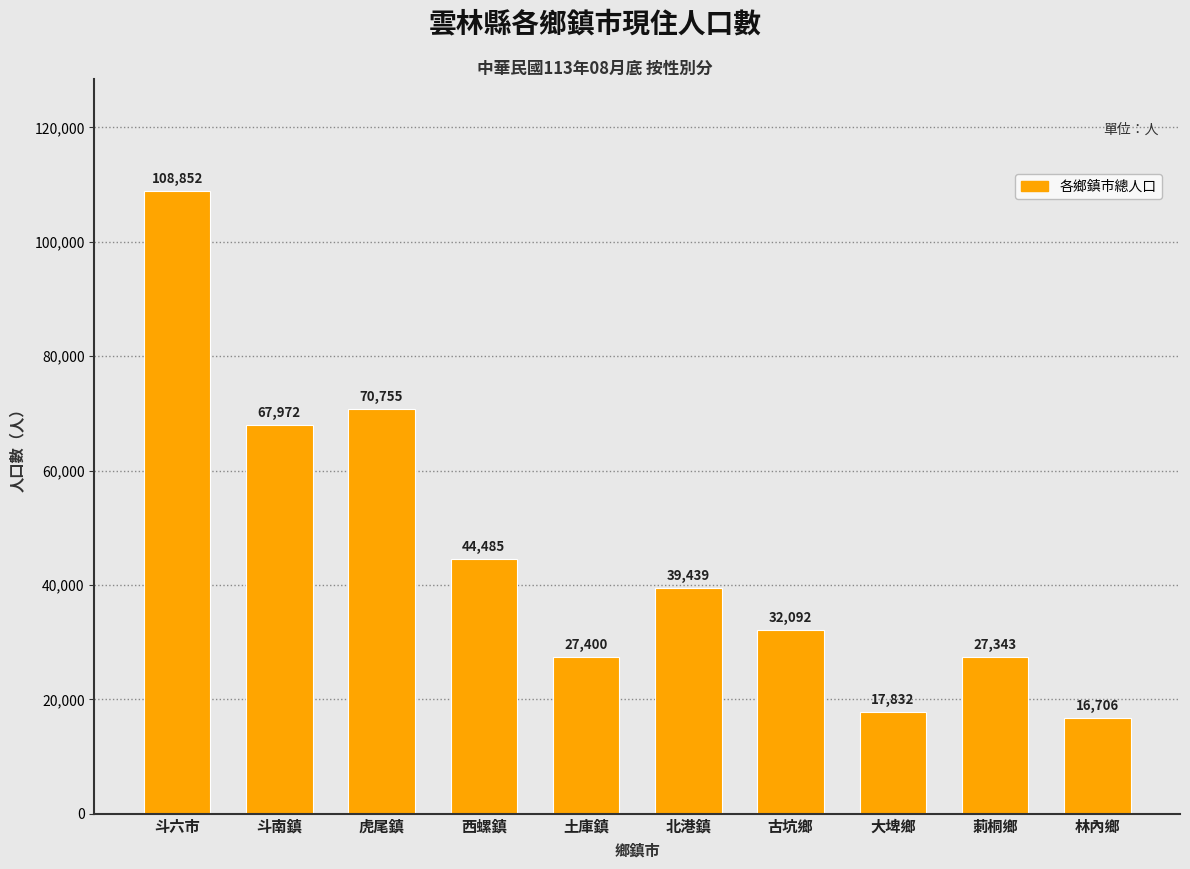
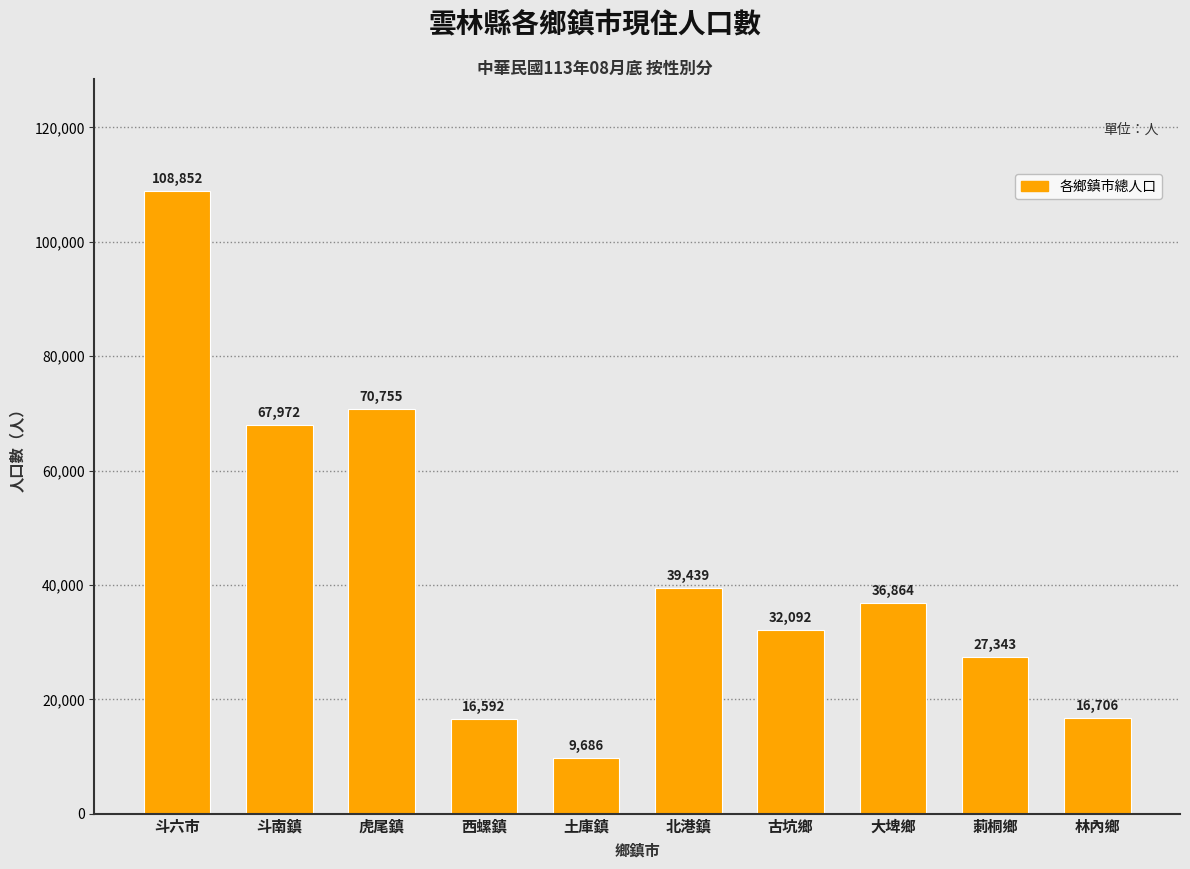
西螺鎮: 44,485 -> 16,592
土庫鎮: 27,400 -> 9,686
大埤鄉: 17,832 -> 36,864
